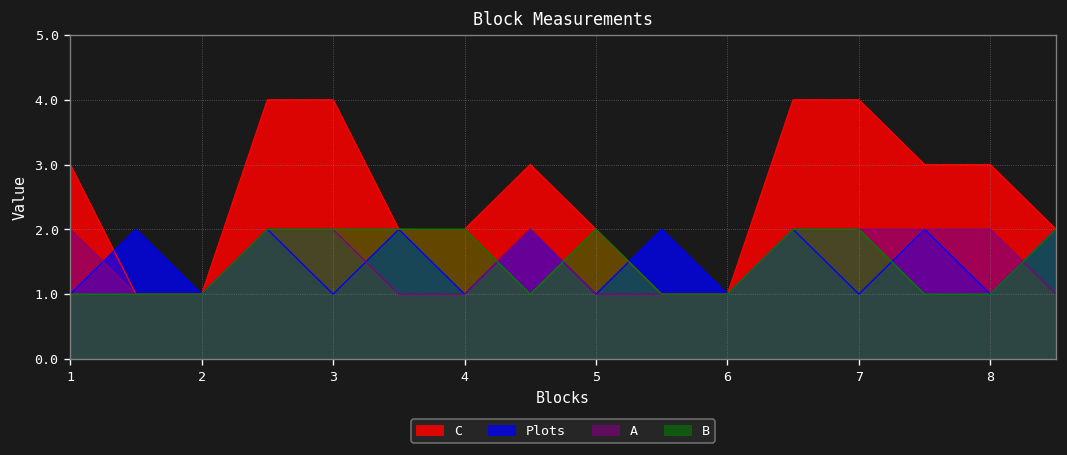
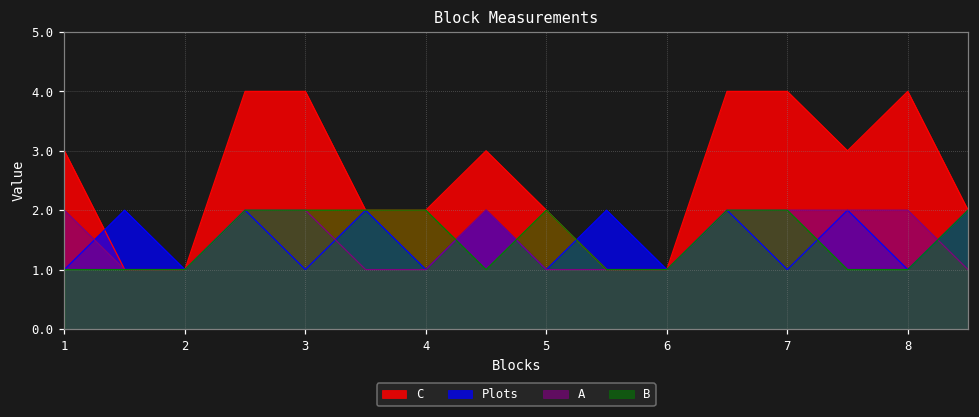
C, 8: 3 -> 4
